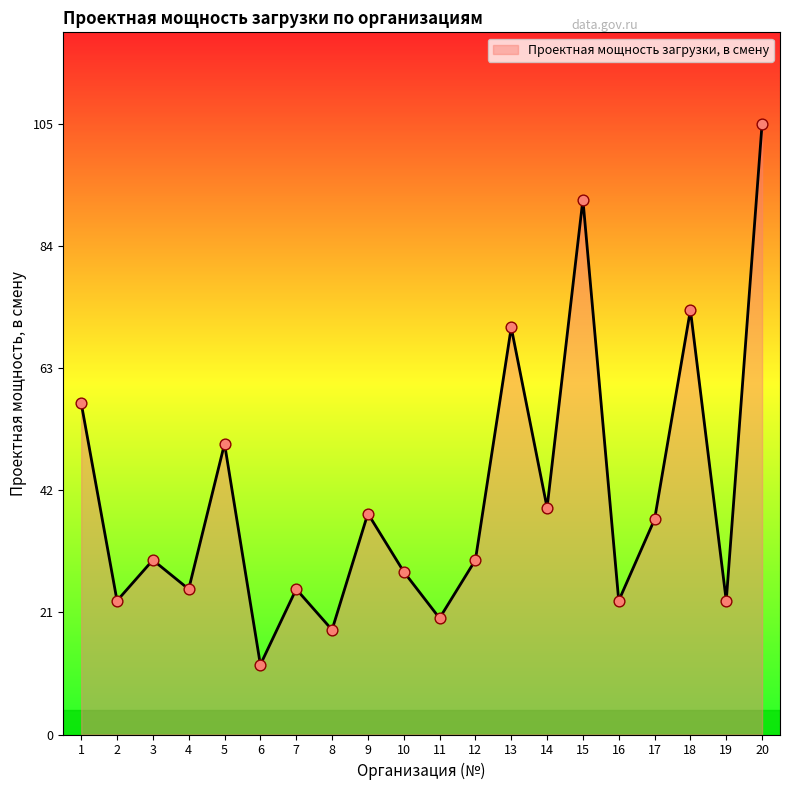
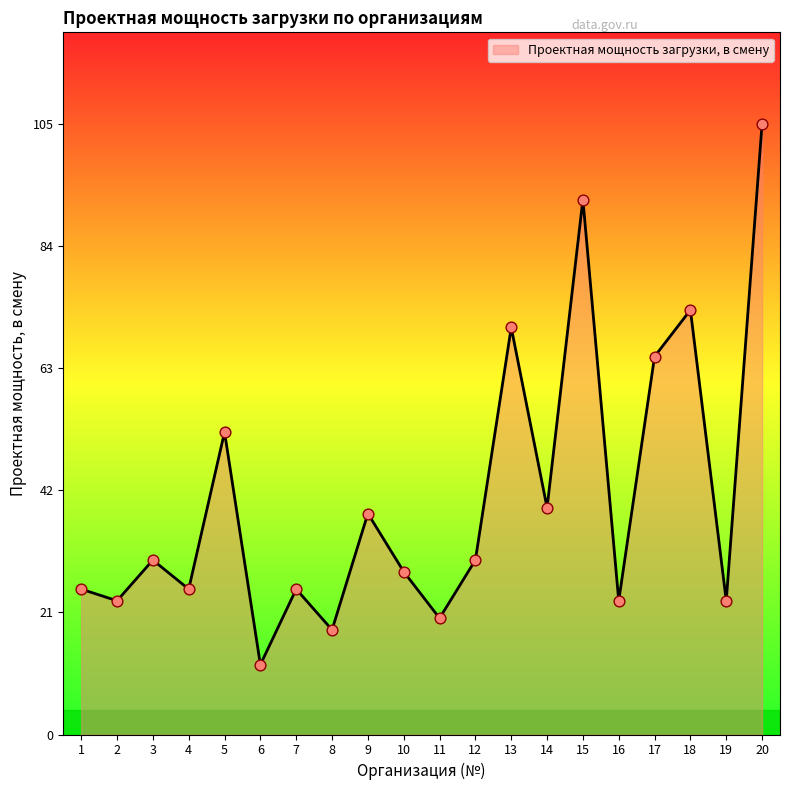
1: 57 -> 25
5: 50 -> 52
17: 37 -> 65
